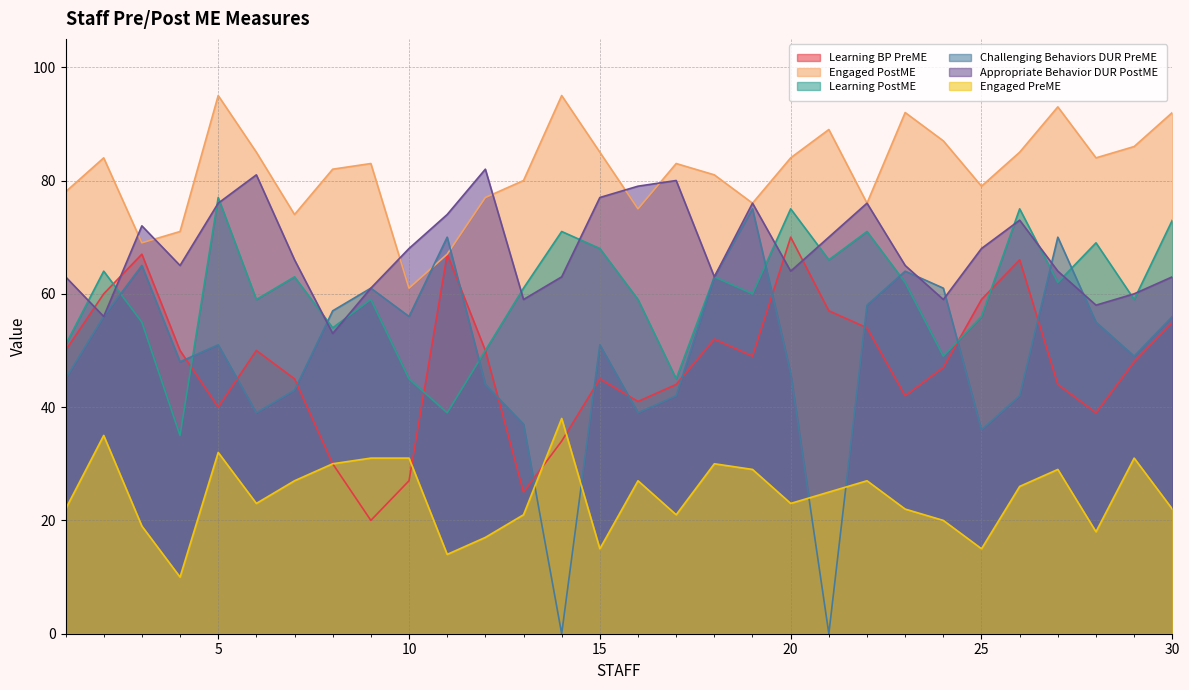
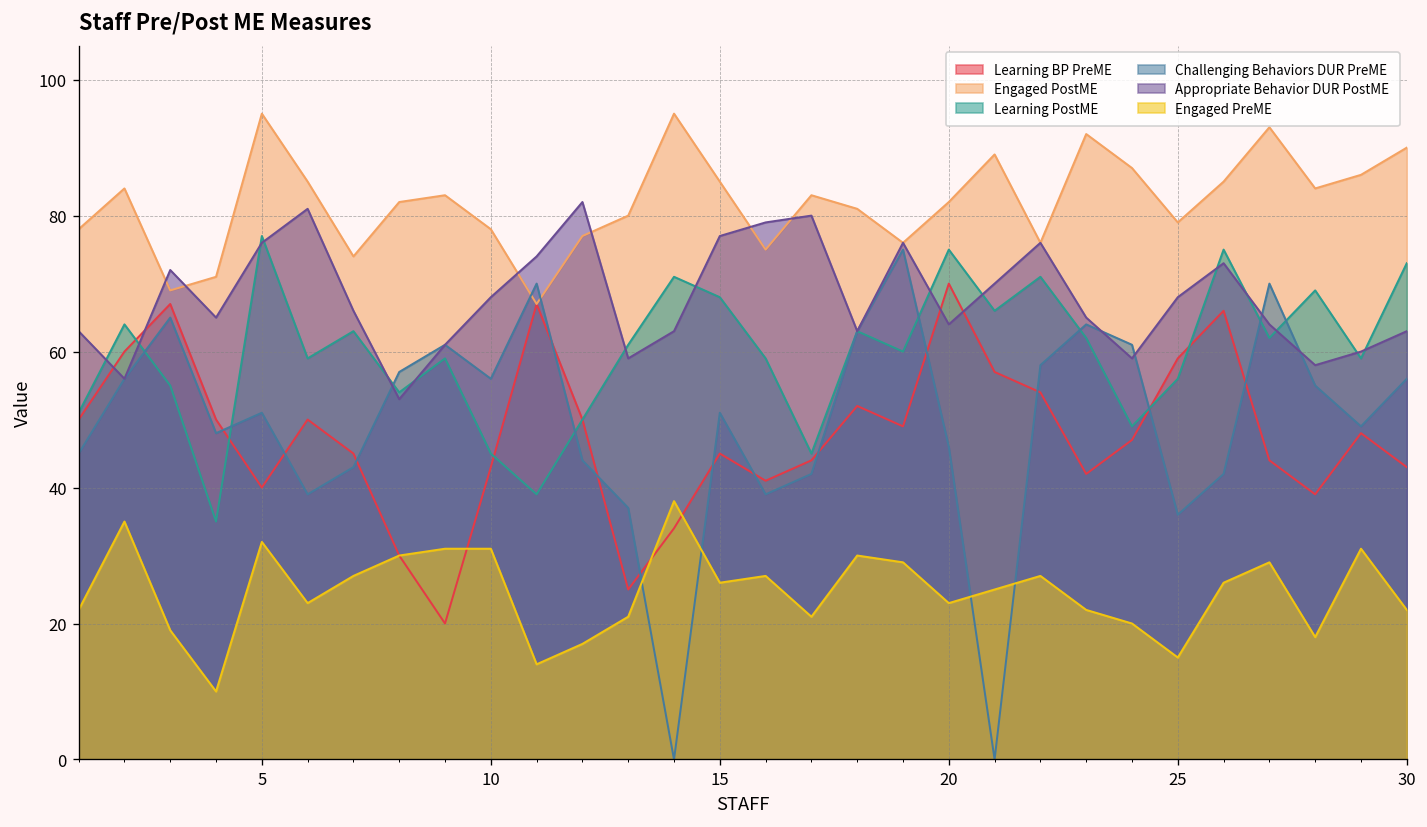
Learning BP PreME, 10: 27 -> 43
Engaged PostME, 10: 61 -> 78
Engaged PreME, 15: 15 -> 26
Engaged PostME, 20: 84 -> 82
Learning BP PreME, 30: 55 -> 43
Engaged PostME, 30: 92 -> 90
